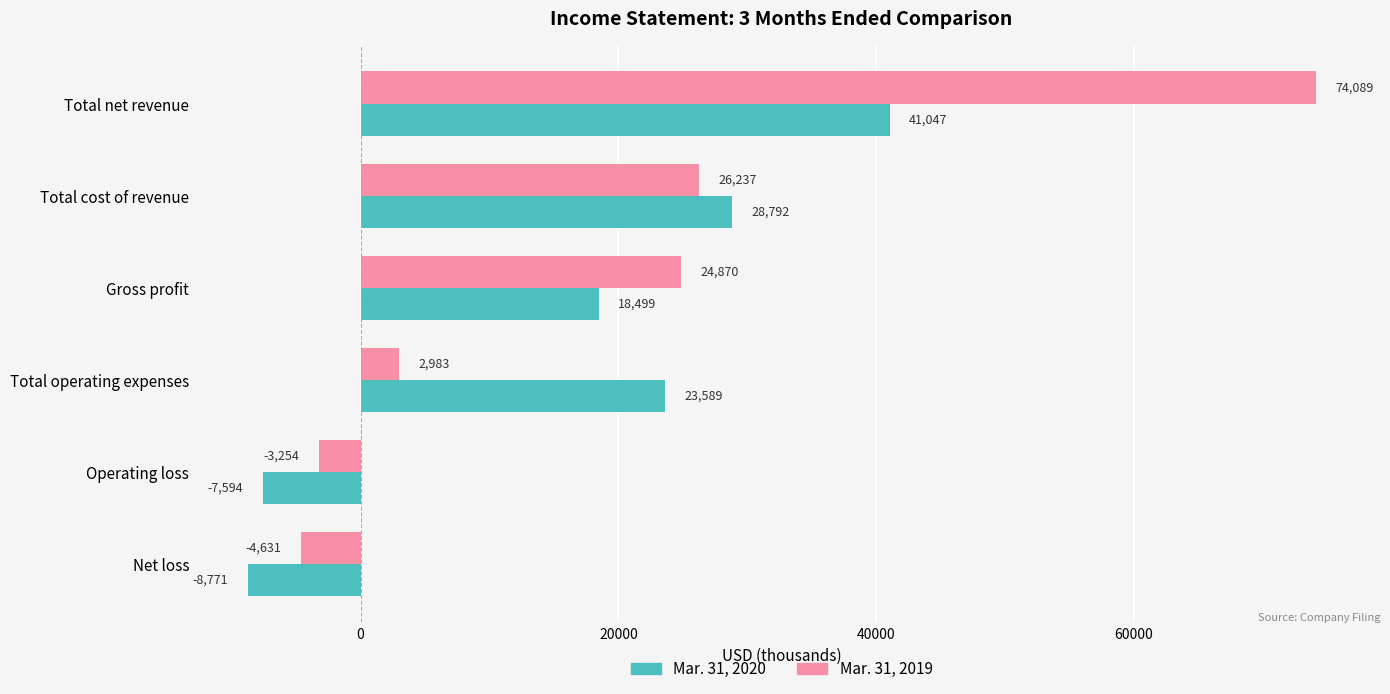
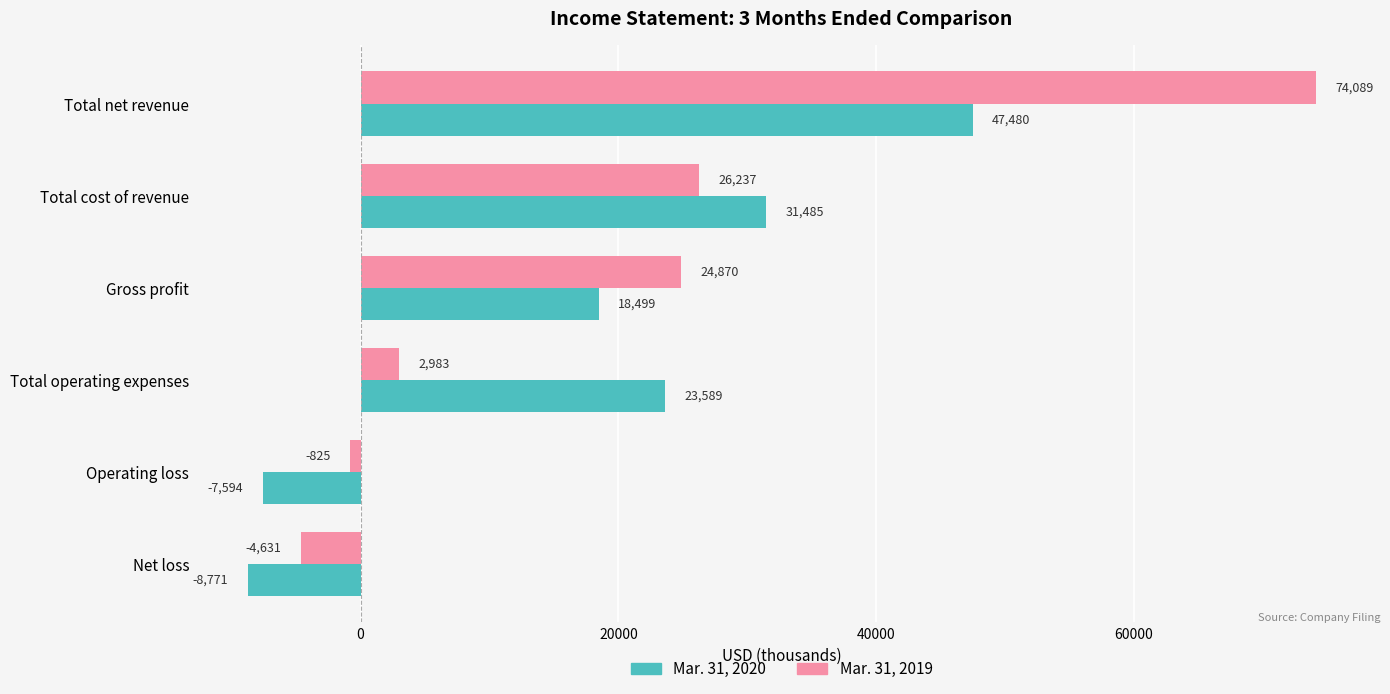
Mar. 31, 2020, Total net revenue: 41,047 -> 47,480
Mar. 31, 2020, Total cost of revenue: 28,792 -> 31,485
Mar. 31, 2019, Operating loss: -3,254 -> -825
